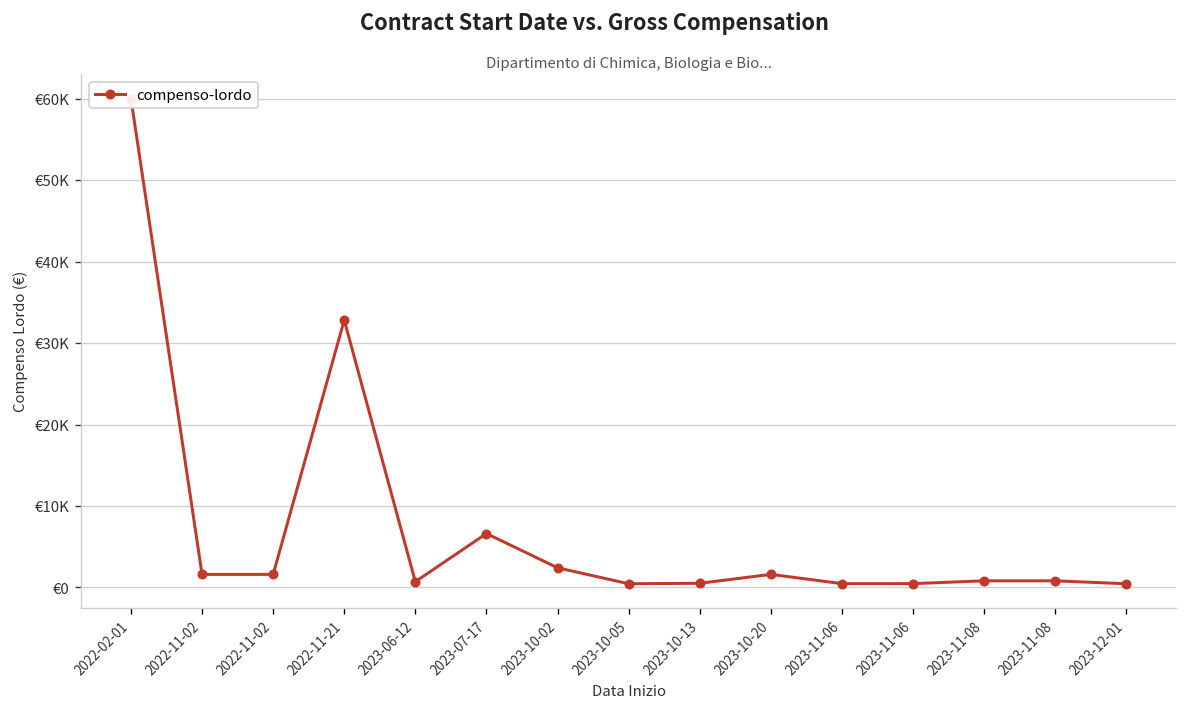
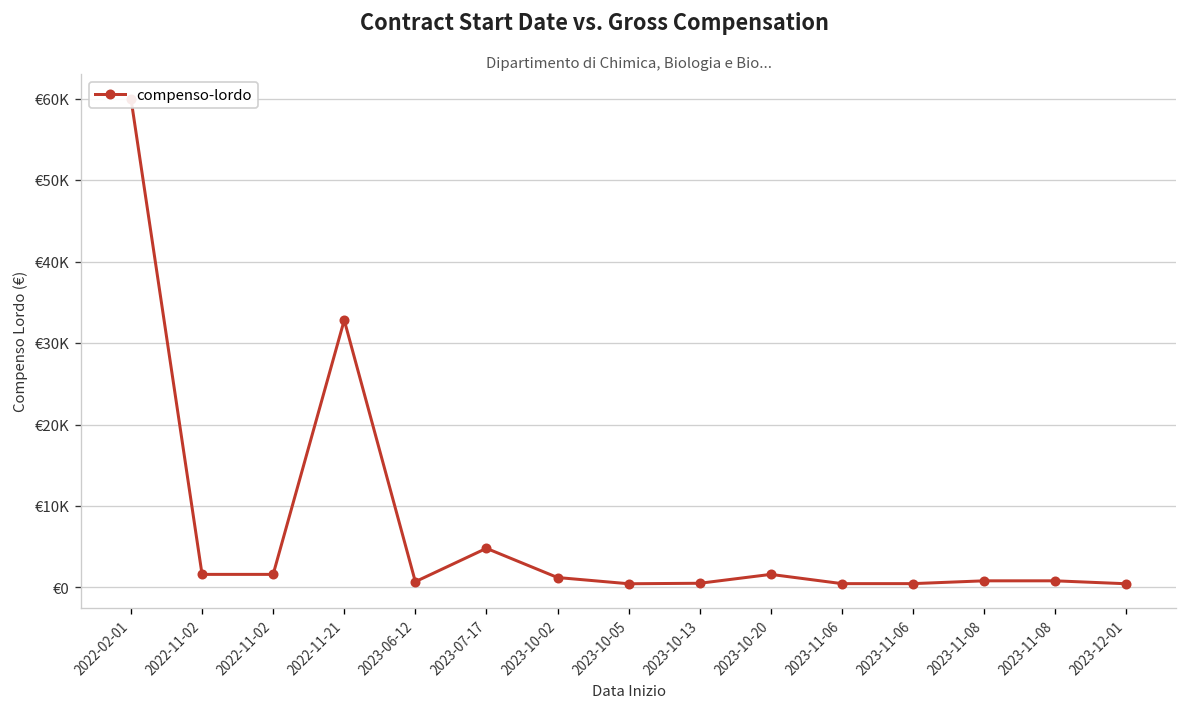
2023-07-17: €7000 -> €5000
2023-10-02: €2000 -> €1000
